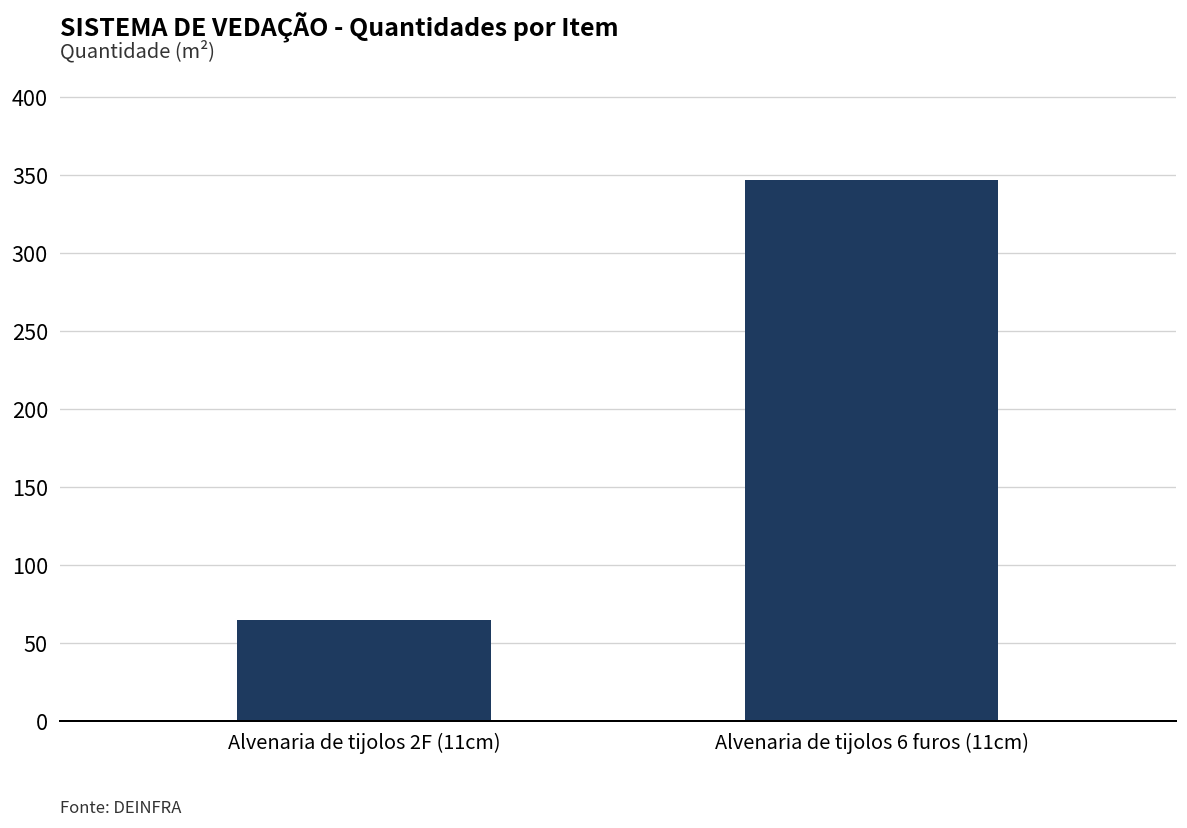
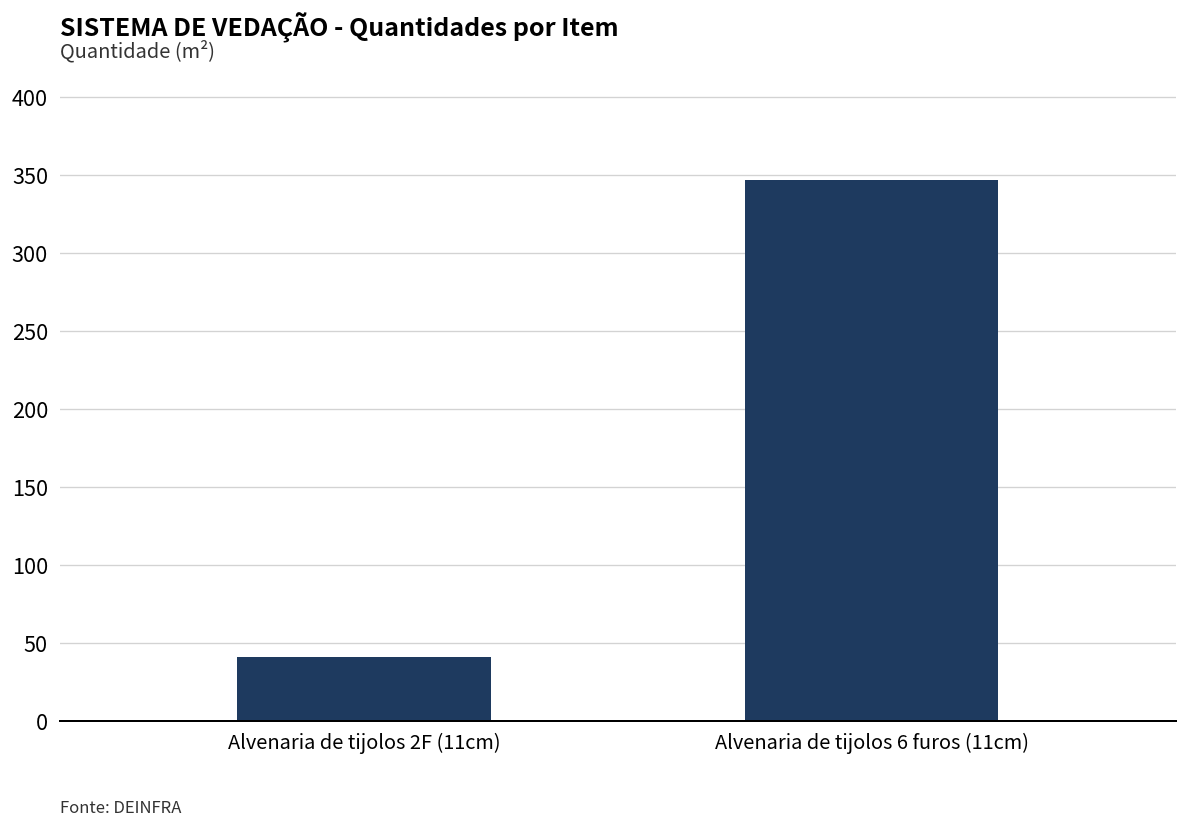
Alvenaria de tijolos 2F (11cm): 65 -> 41
